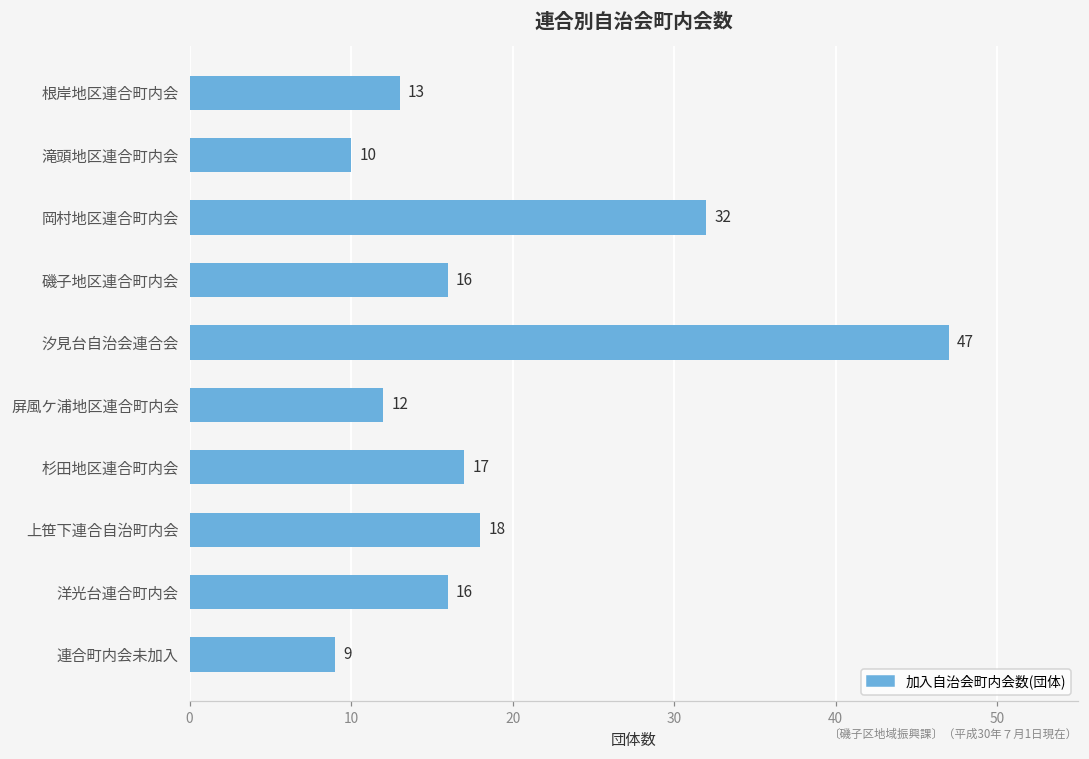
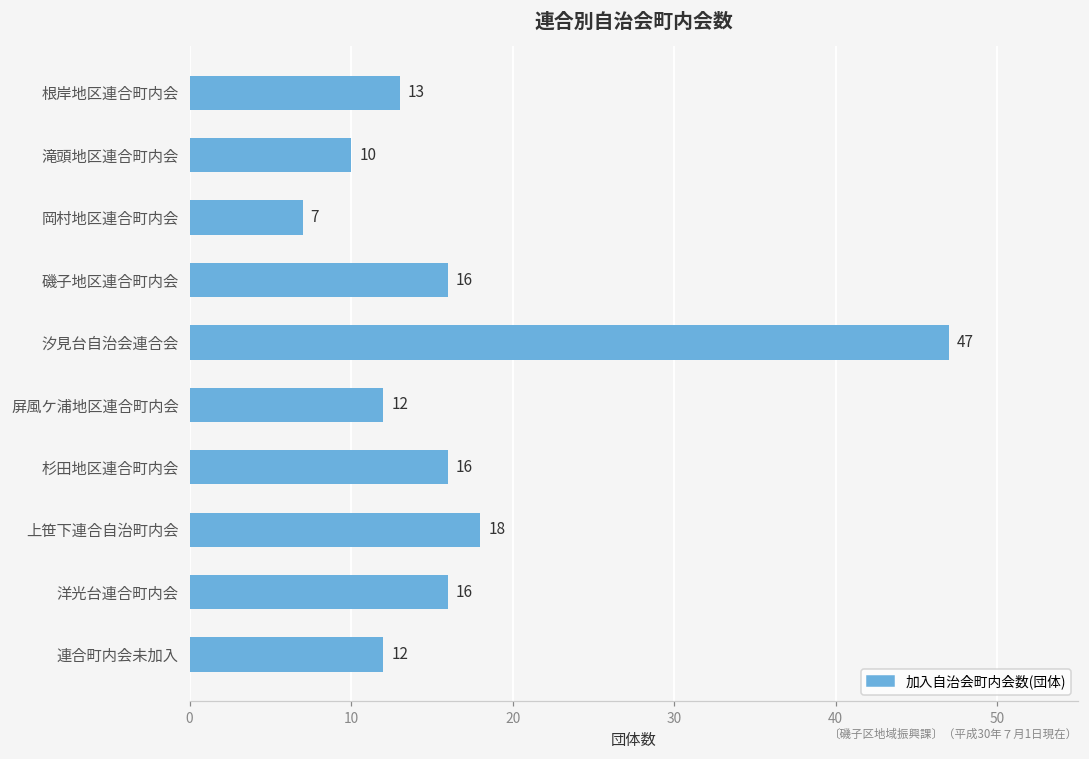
岡村地区連合町内会: 32 -> 7
杉田地区連合町内会: 17 -> 16
連合町内会未加入: 9 -> 12
